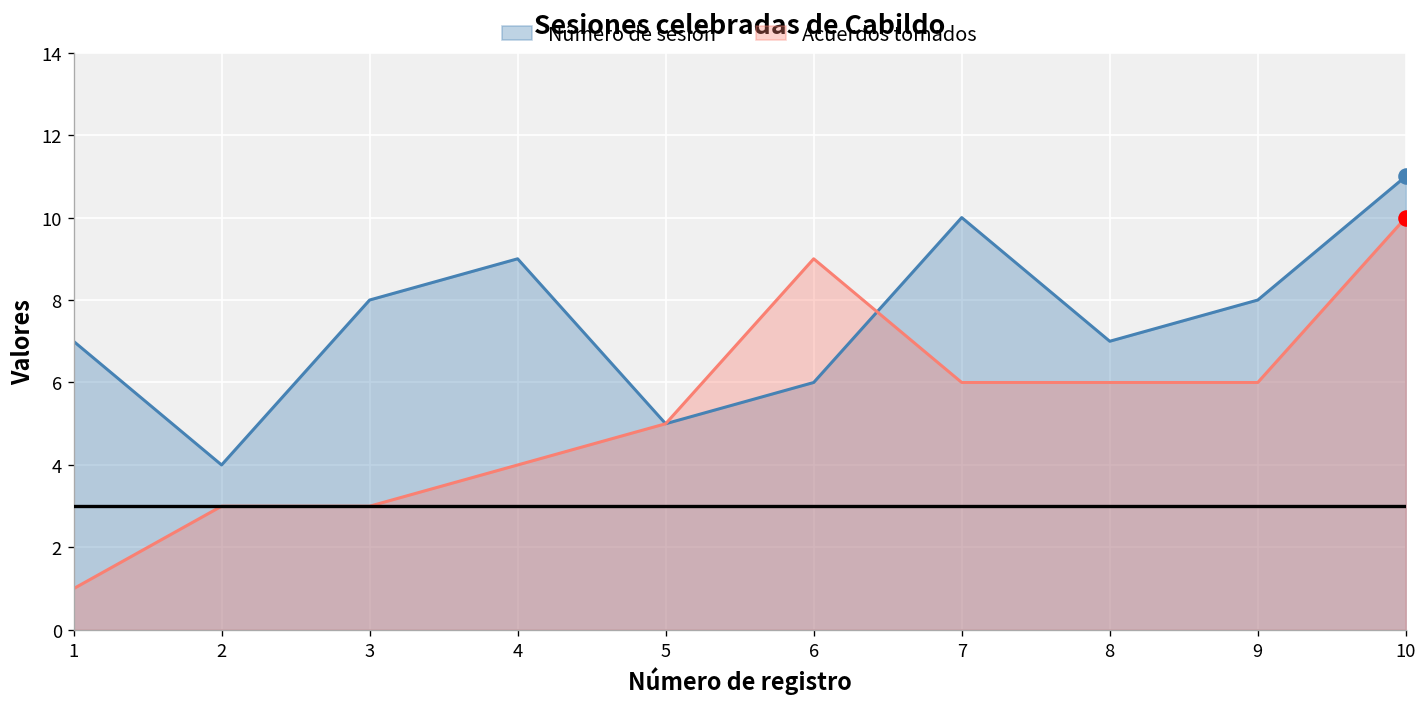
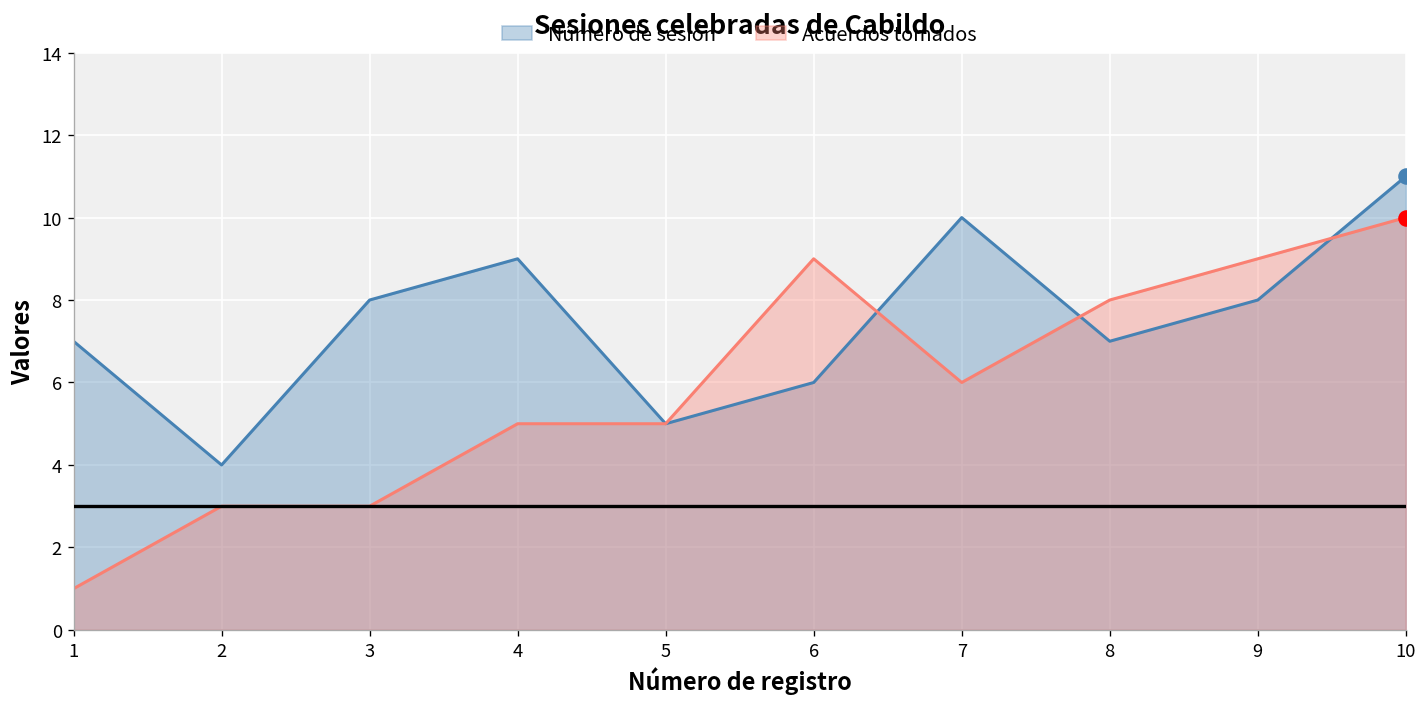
Acuerdos tomados, 4: 4 -> 5
Acuerdos tomados, 8: 6 -> 8
Acuerdos tomados, 9: 6 -> 9
